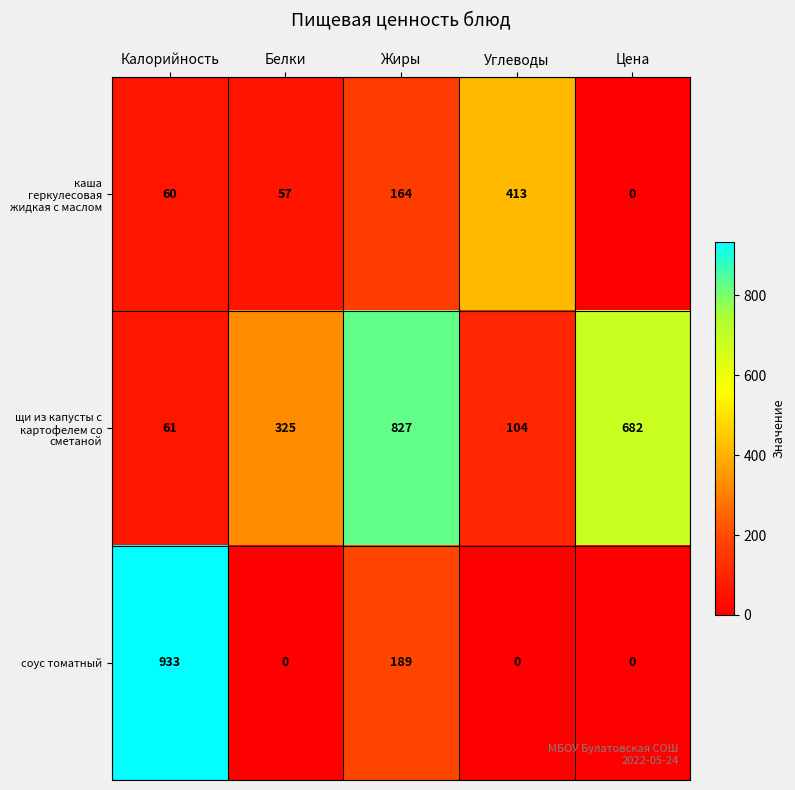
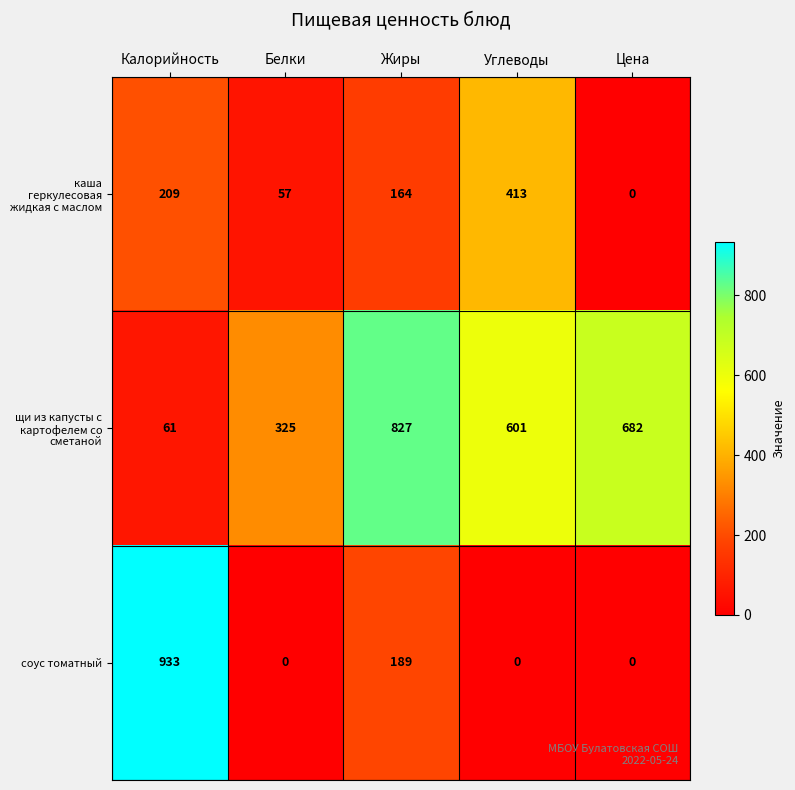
каша геркулесовая жидкая с маслом, Калорийность: 60 -> 209
щи из капусты с картофелем со сметаной, Углеводы: 104 -> 601
